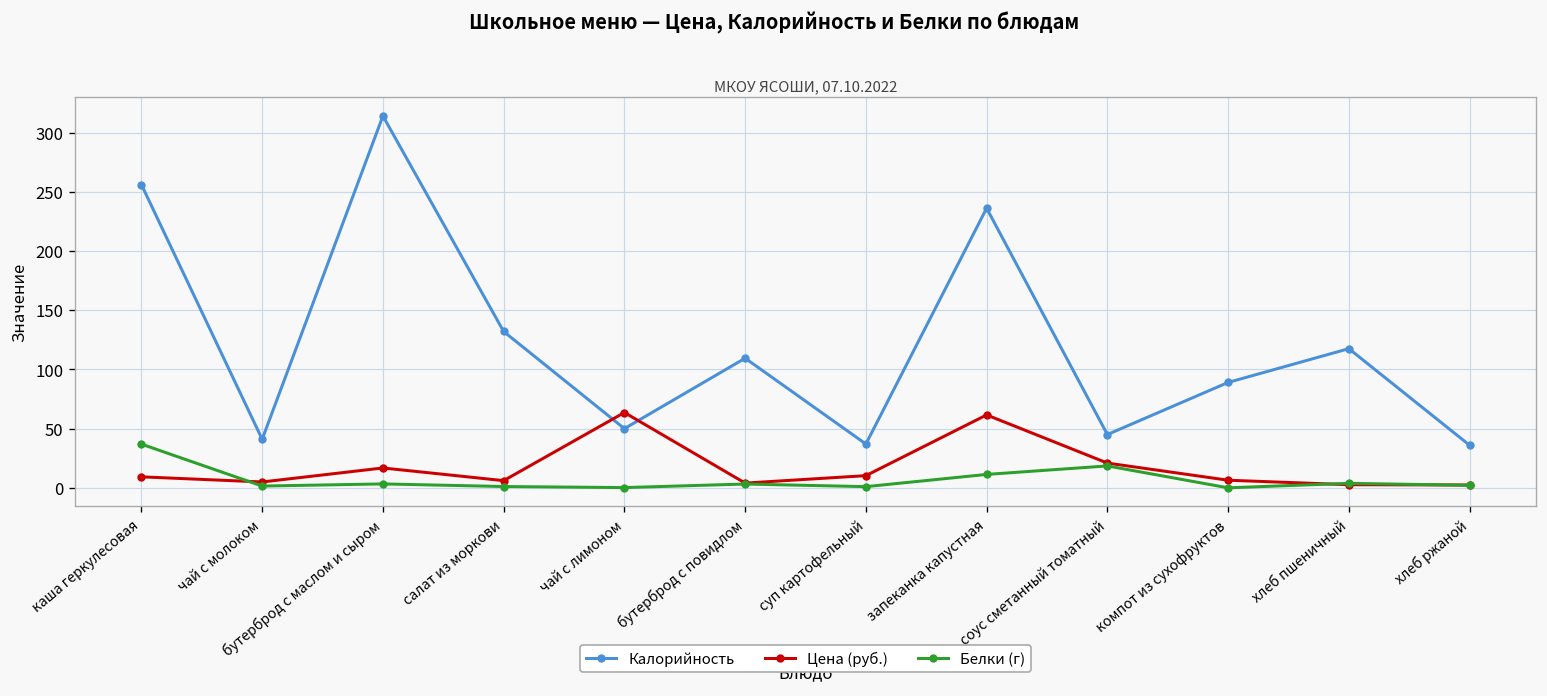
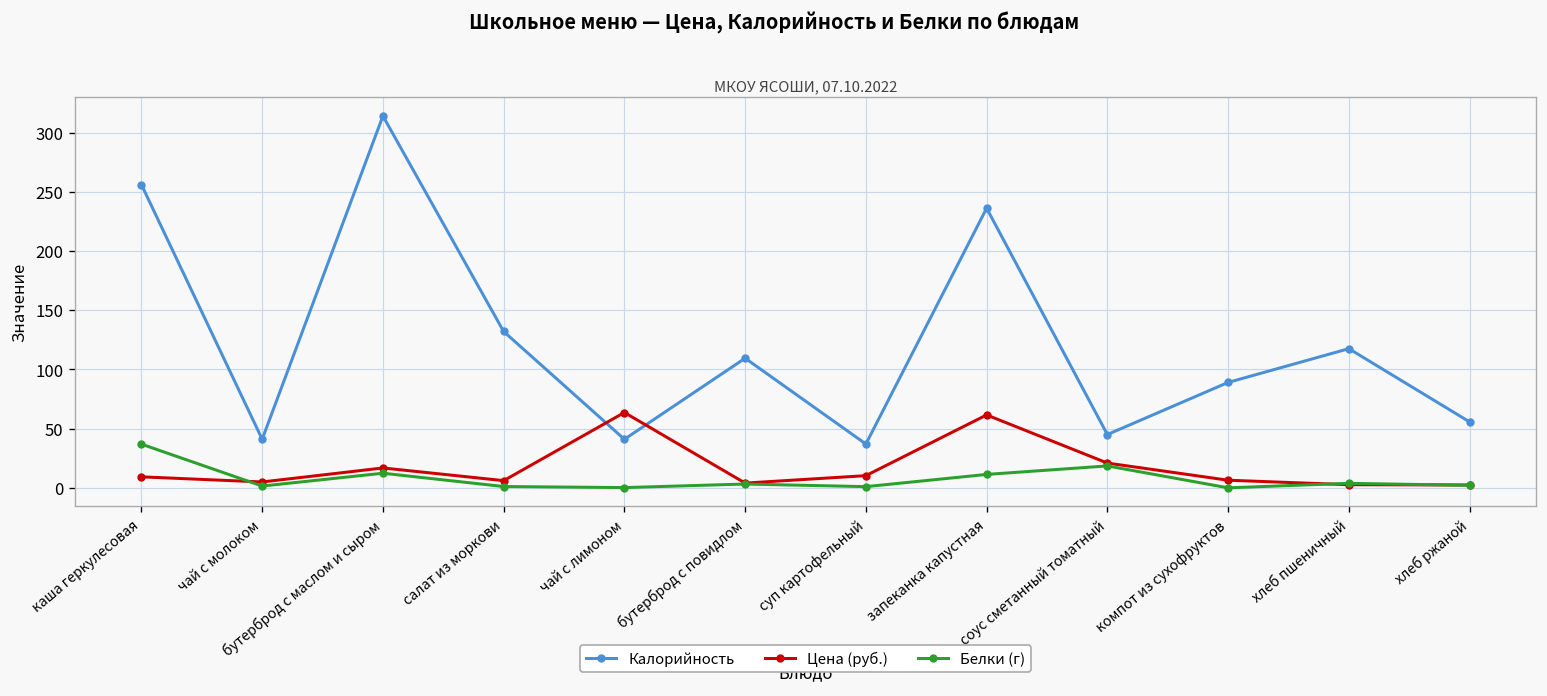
Белки (г), бутерброд с маслом и сыром: 0 -> 10
Калорийность, чай с лимоном: 50 -> 40
Калорийность, хлеб ржаной: 40 -> 60
